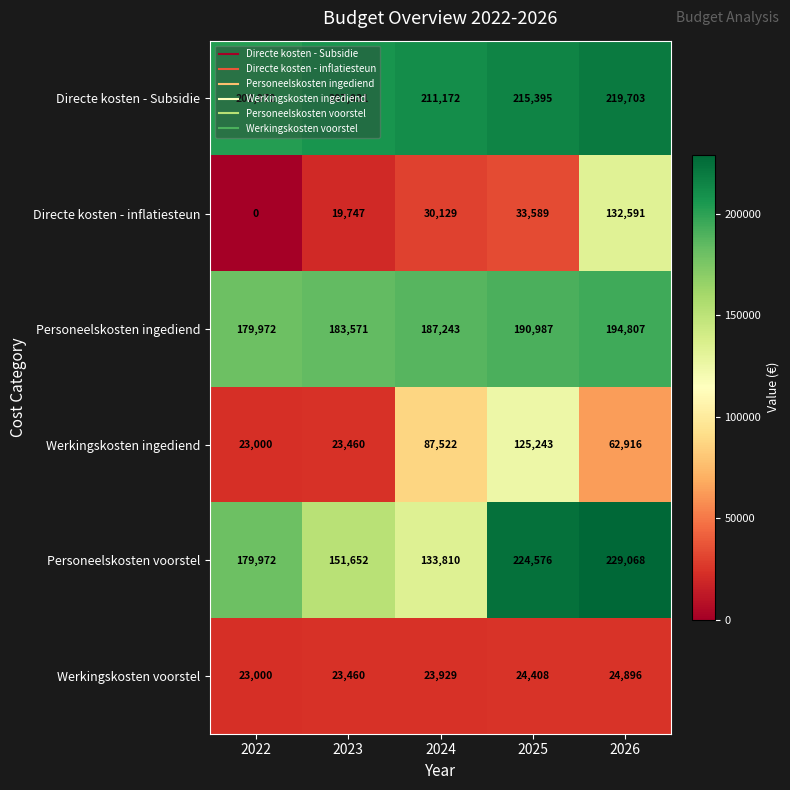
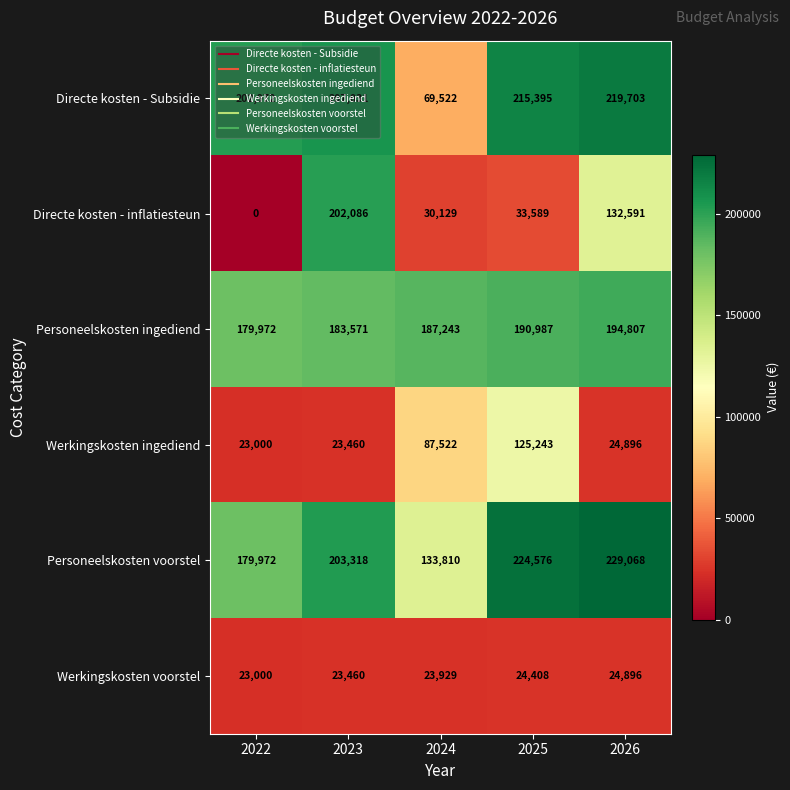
Directe kosten - Subsidie, 2024: 211,172 -> 69,522
Directe kosten - inflatiesteun, 2023: 19,747 -> 202,086
Werkingskosten ingediend, 2026: 62,916 -> 24,896
Personeelskosten voorstel, 2023: 151,652 -> 203,318
